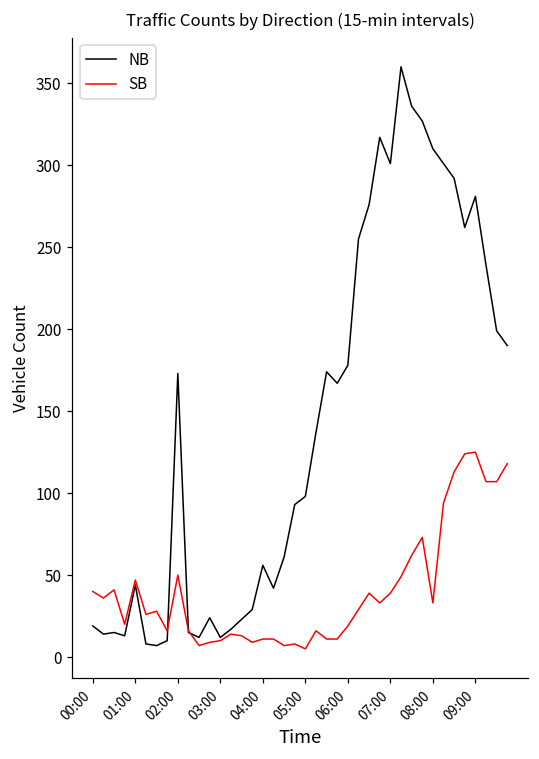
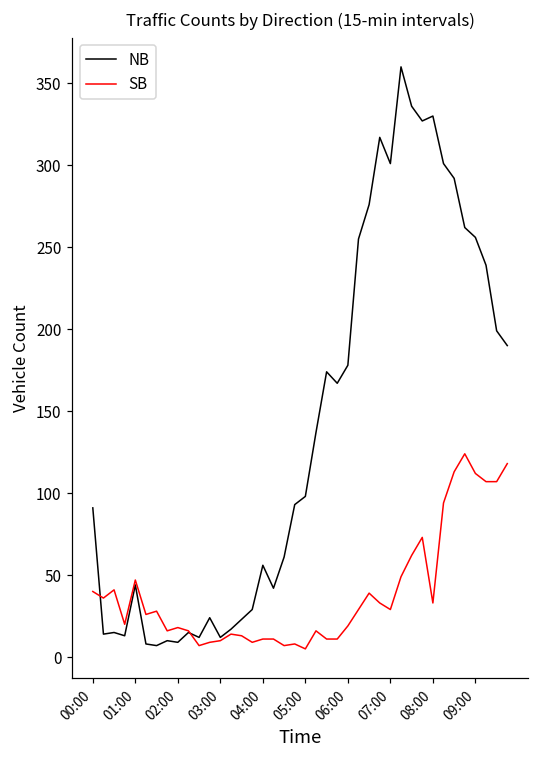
NB, 00:00: 19 -> 91
NB, 02:00: 173 -> 9
SB, 02:00: 50 -> 18
SB, 07:00: 39 -> 29
NB, 08:00: 310 -> 330
NB, 09:00: 281 -> 256
SB, 09:00: 125 -> 112
